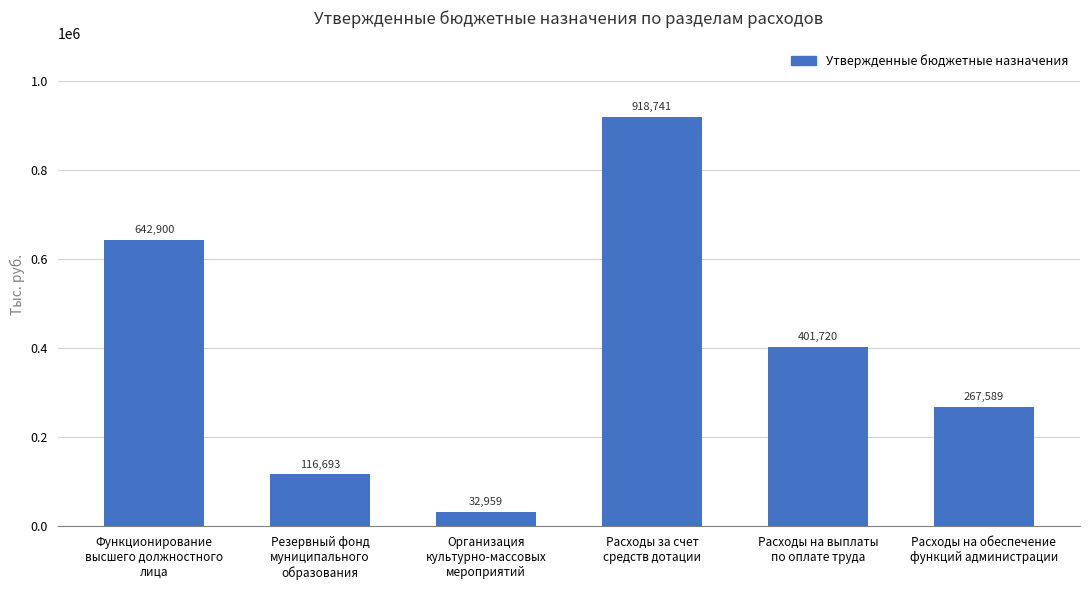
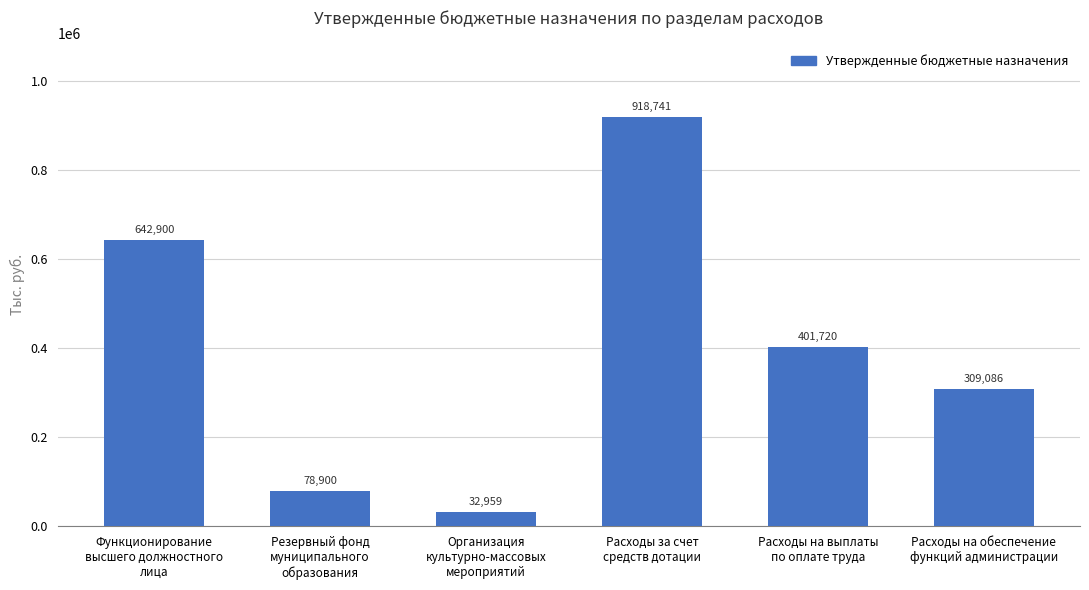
Резервный фонд муниципального образования: 116,693 -> 78,900
Расходы на обеспечение функций администрации: 267,589 -> 309,086
